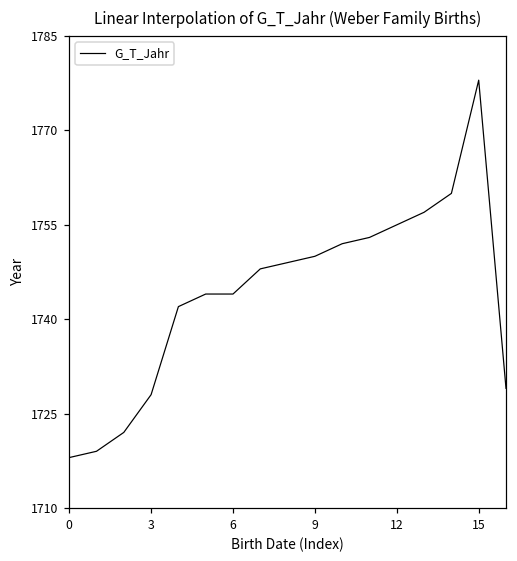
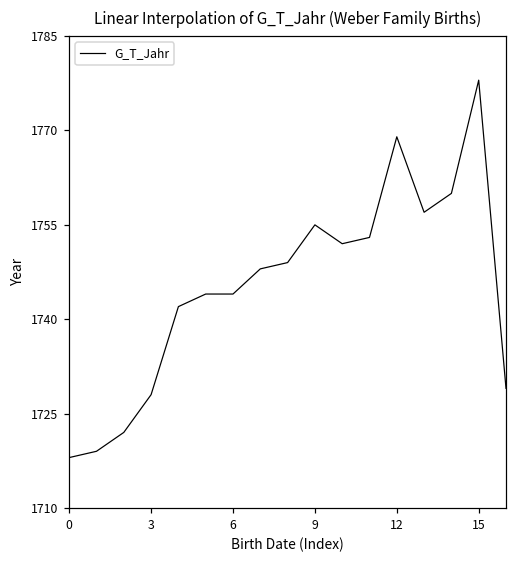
9: 1750 -> 1755
12: 1755 -> 1769
